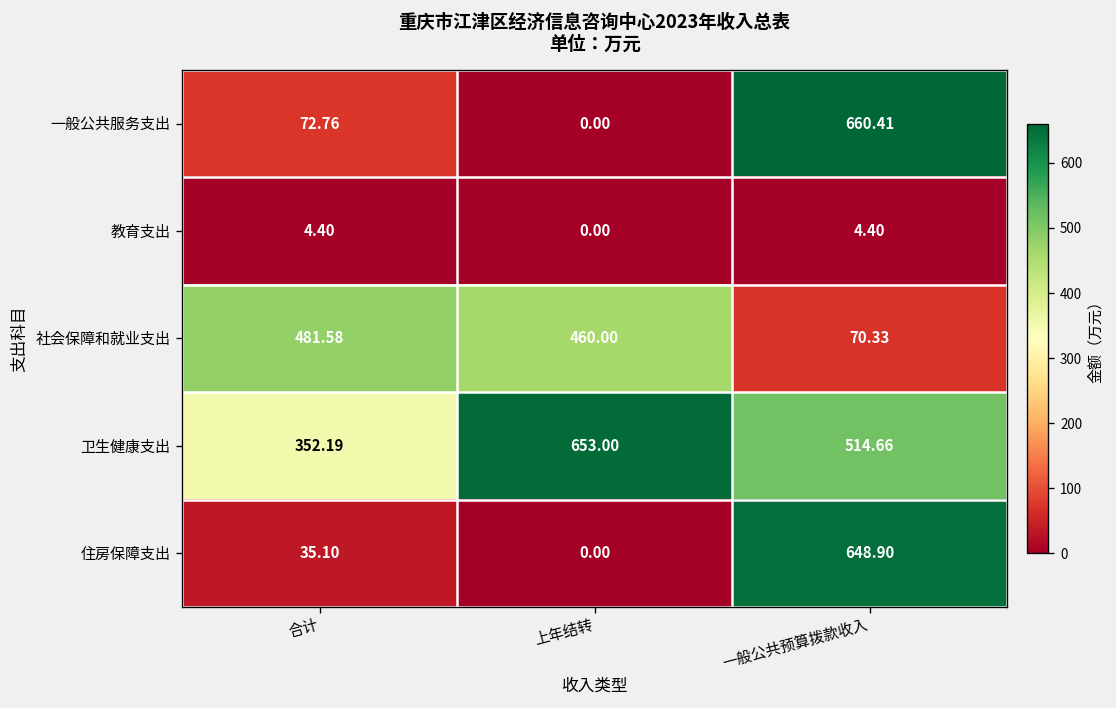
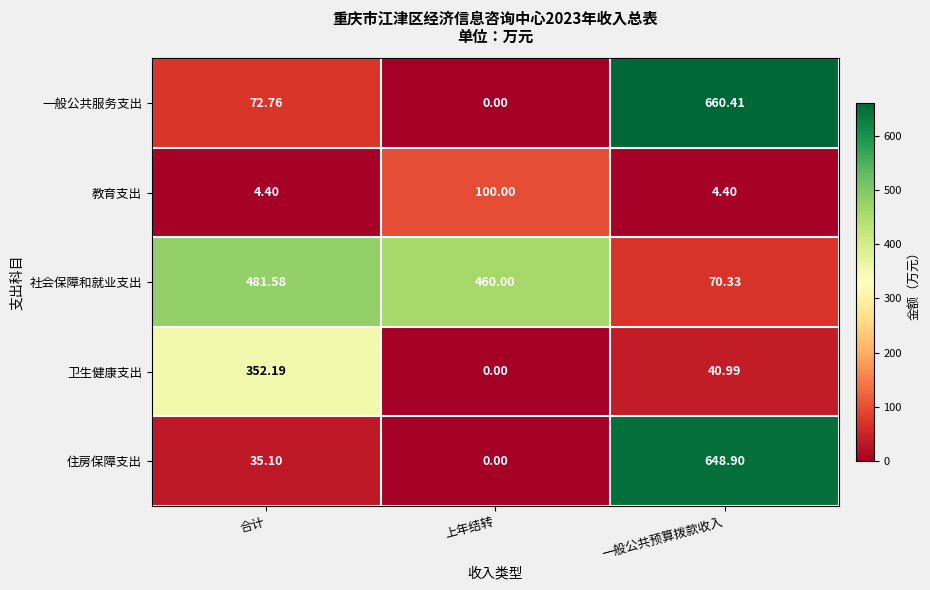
教育支出, 上年结转: 0.00 -> 100.00
卫生健康支出, 上年结转: 653.00 -> 0.00
卫生健康支出, 一般公共预算拨款收入: 514.66 -> 40.99
